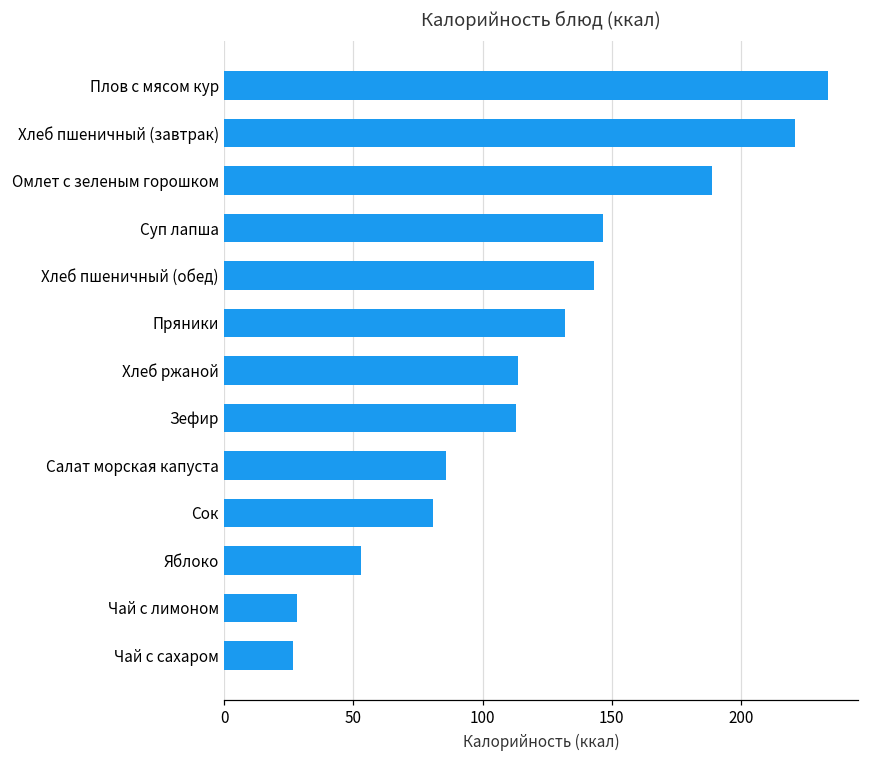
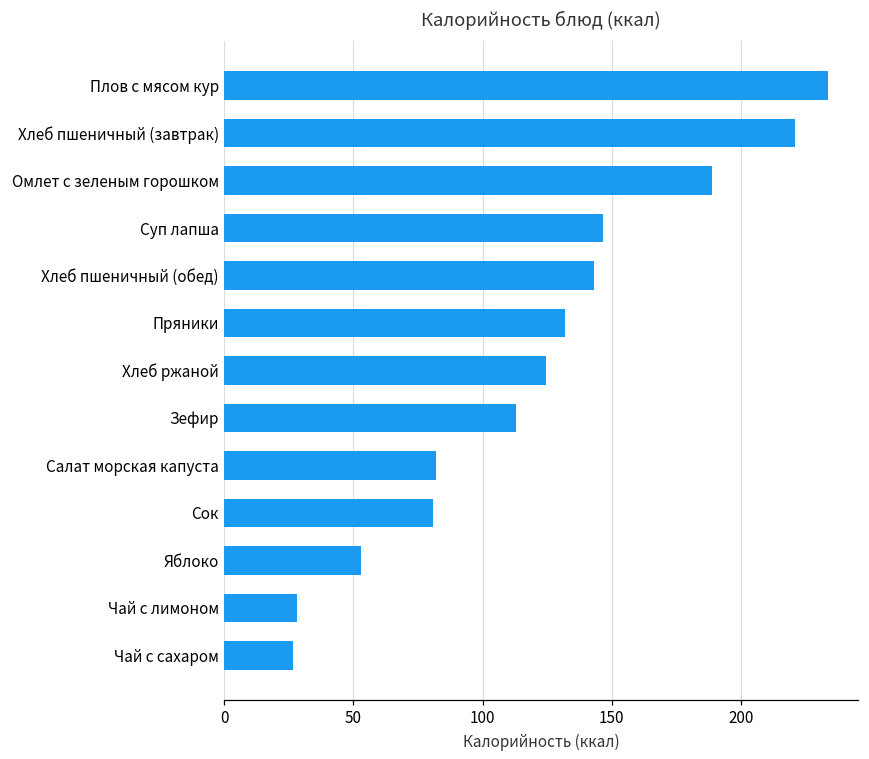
Хлеб ржаной: 114 -> 125
Салат морская капуста: 86 -> 82
